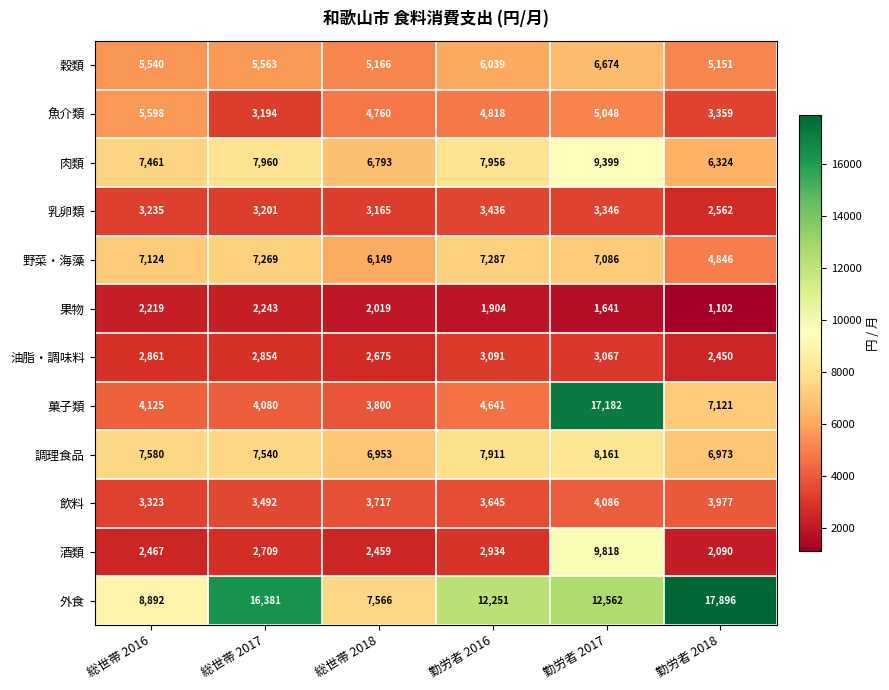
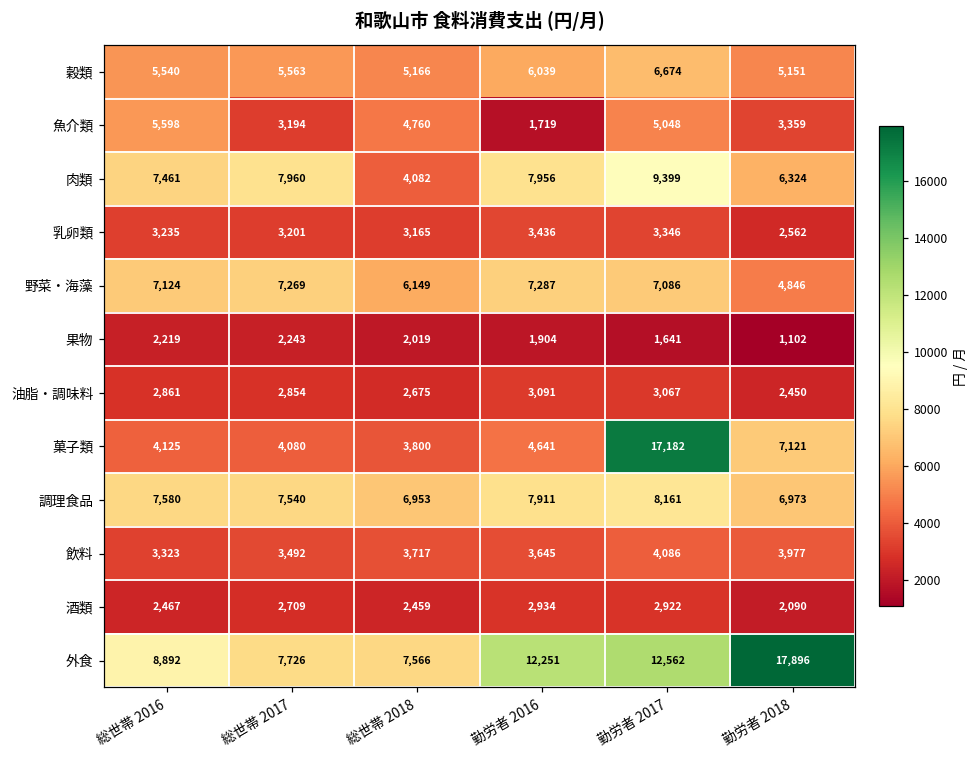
魚介類, 勤労者 2016: 4,818 -> 1,719
肉類, 総世帯 2018: 6,793 -> 4,082
酒類, 勤労者 2017: 9,818 -> 2,922
外食, 総世帯 2017: 16,381 -> 7,726
